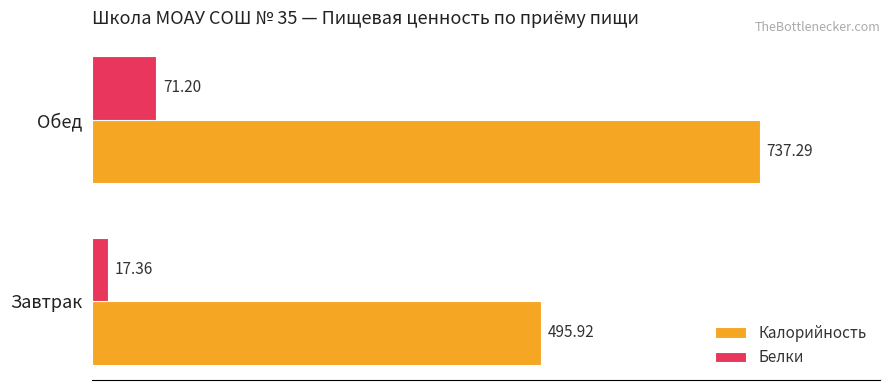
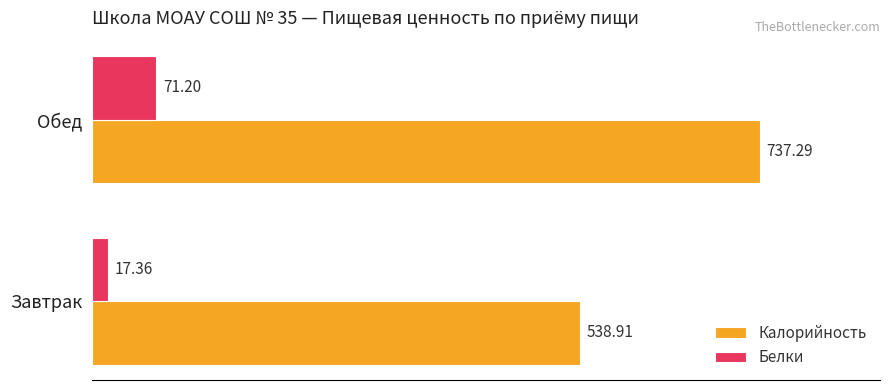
Калорийность, Завтрак: 495.92 -> 538.91
